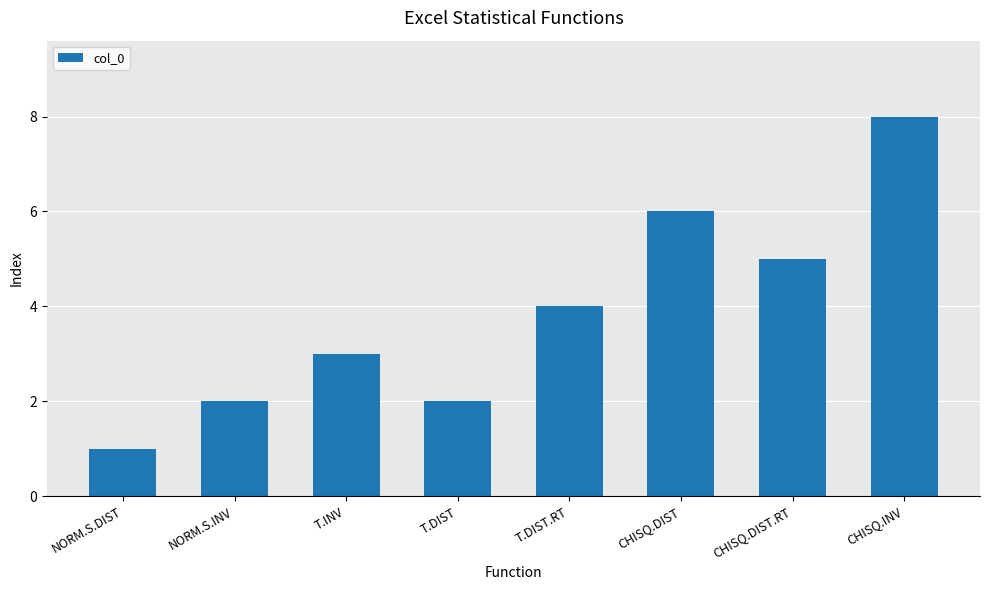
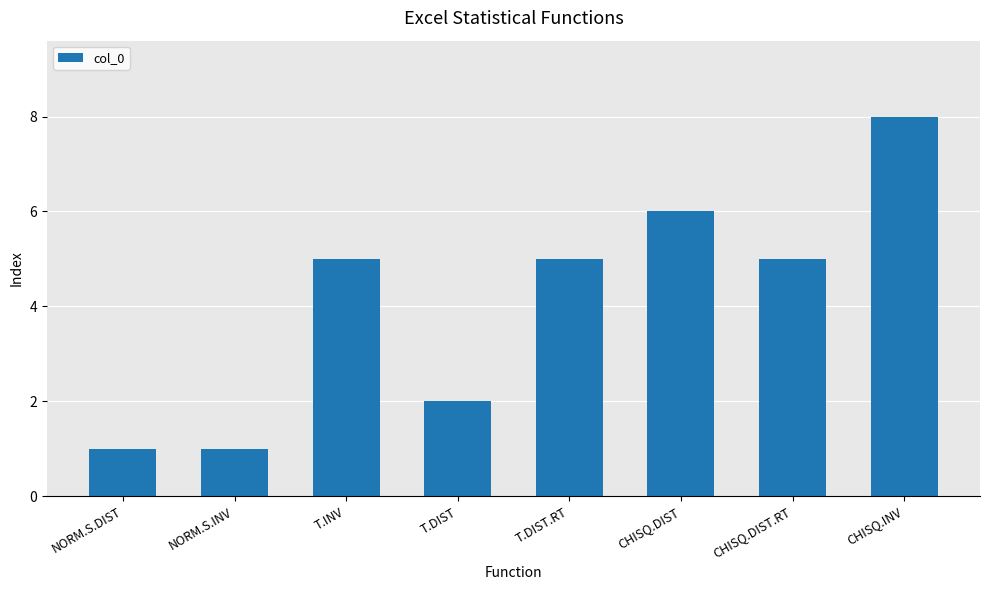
NORM.S.INV: 2 -> 1
T.INV: 3 -> 5
T.DIST.RT: 4 -> 5
